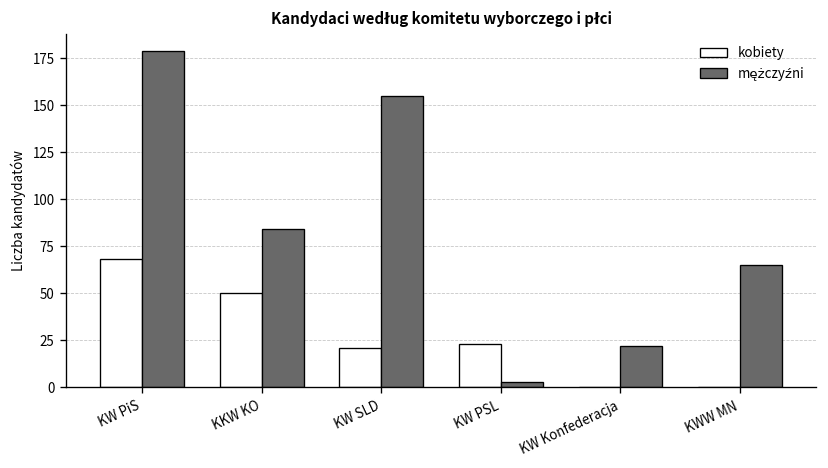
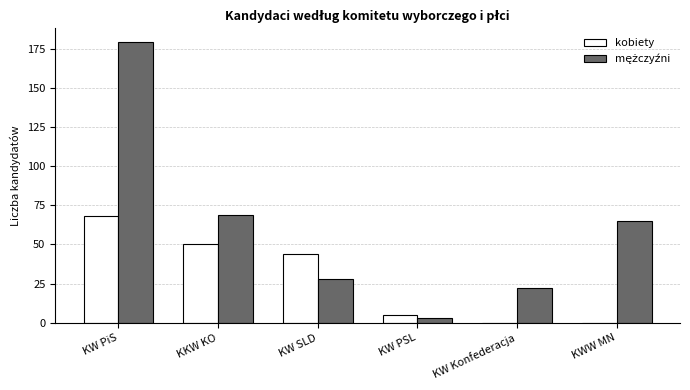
mężczyźni, KKW KO: 84 -> 69
kobiety, KW SLD: 21 -> 44
mężczyźni, KW SLD: 155 -> 28
kobiety, KW PSL: 23 -> 5
